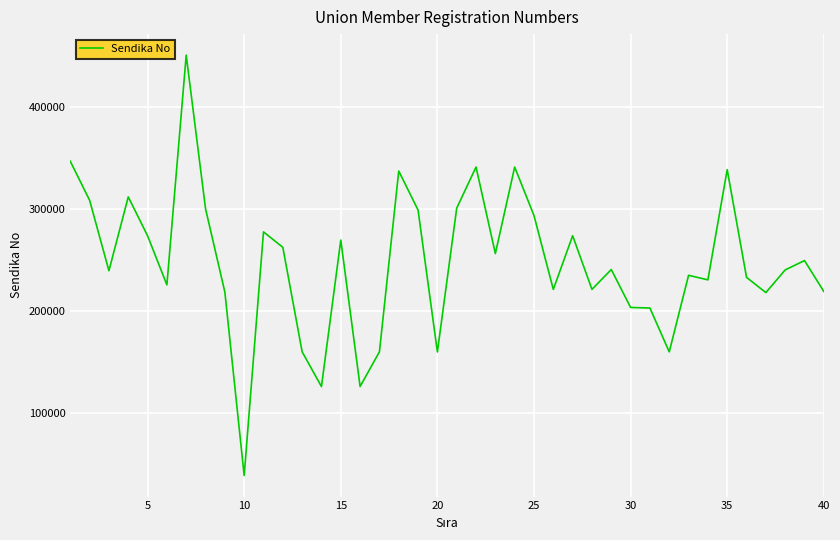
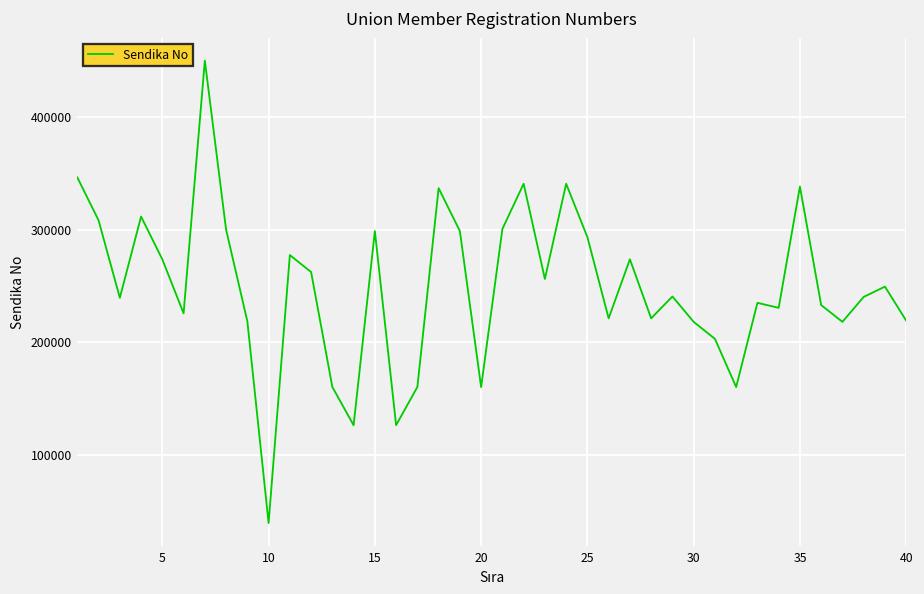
15: 269000 -> 299000
30: 203000 -> 218000
